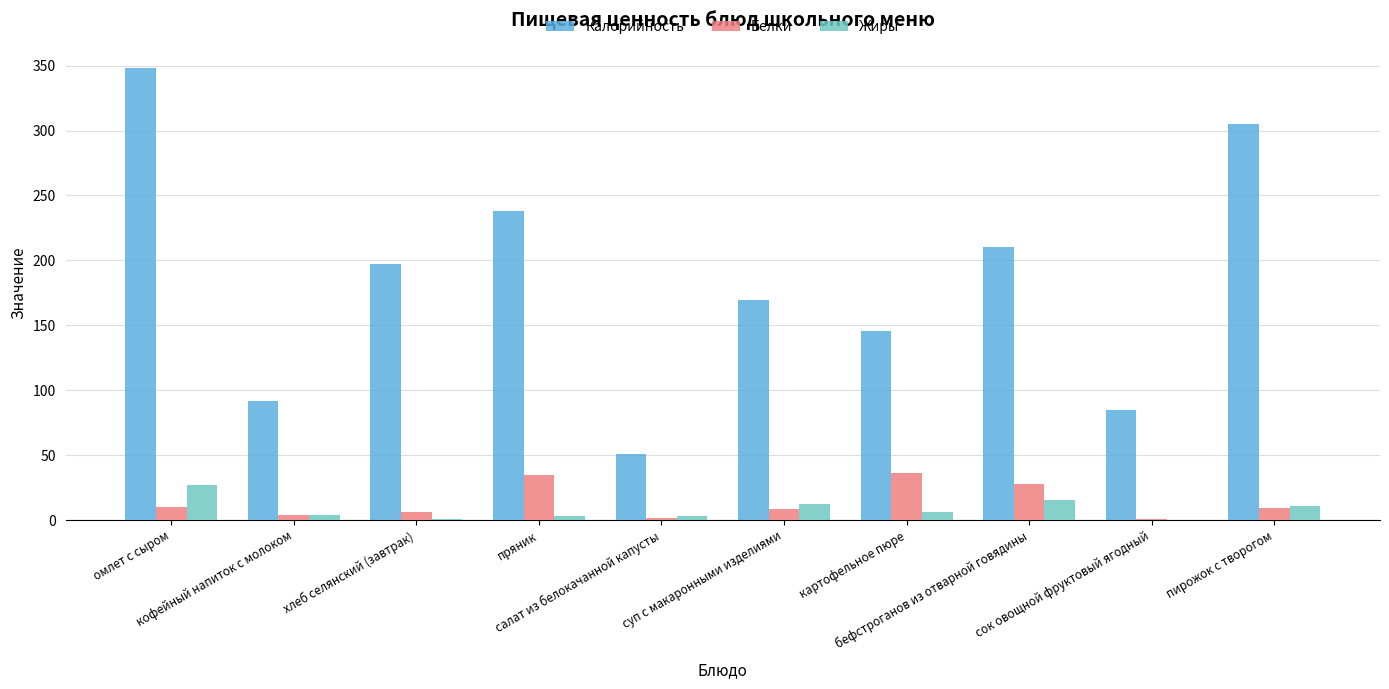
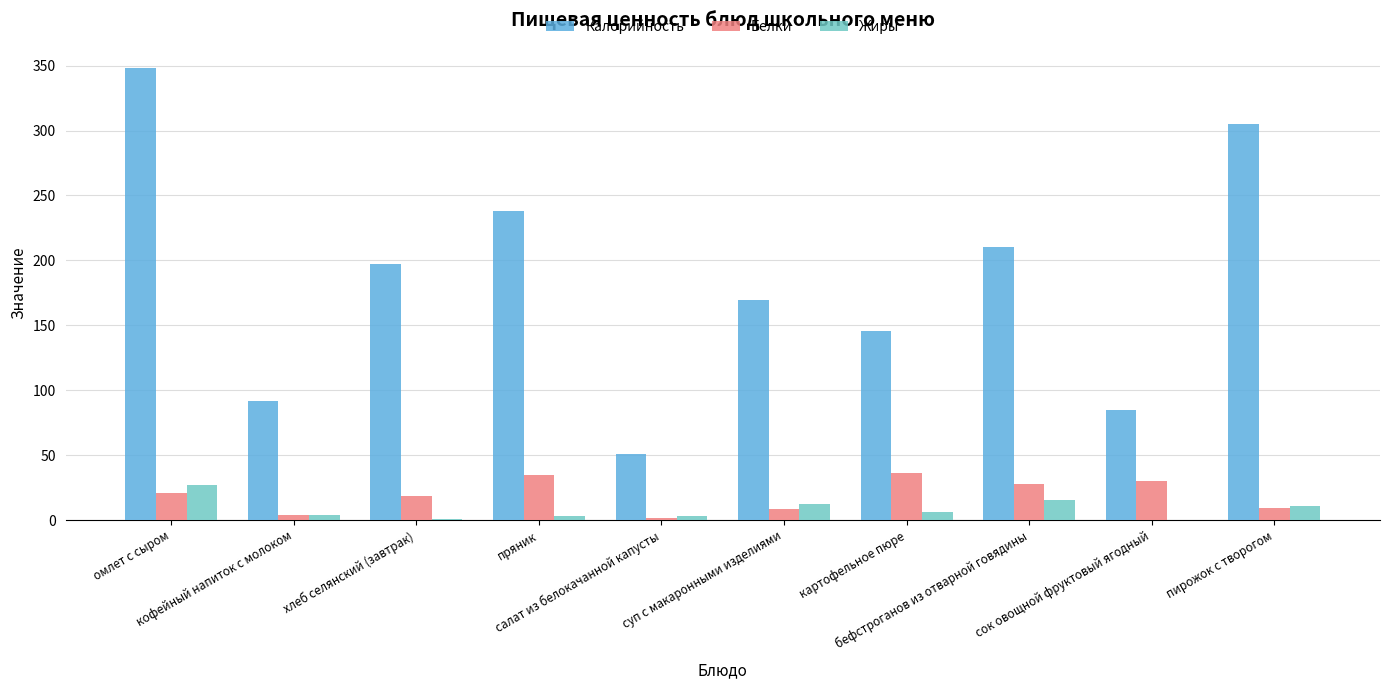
Белки, омлет с сыром: 10 -> 21
Белки, хлеб селянский (завтрак): 6 -> 18
Белки, сок овощной фруктовый ягодный: 1 -> 30
